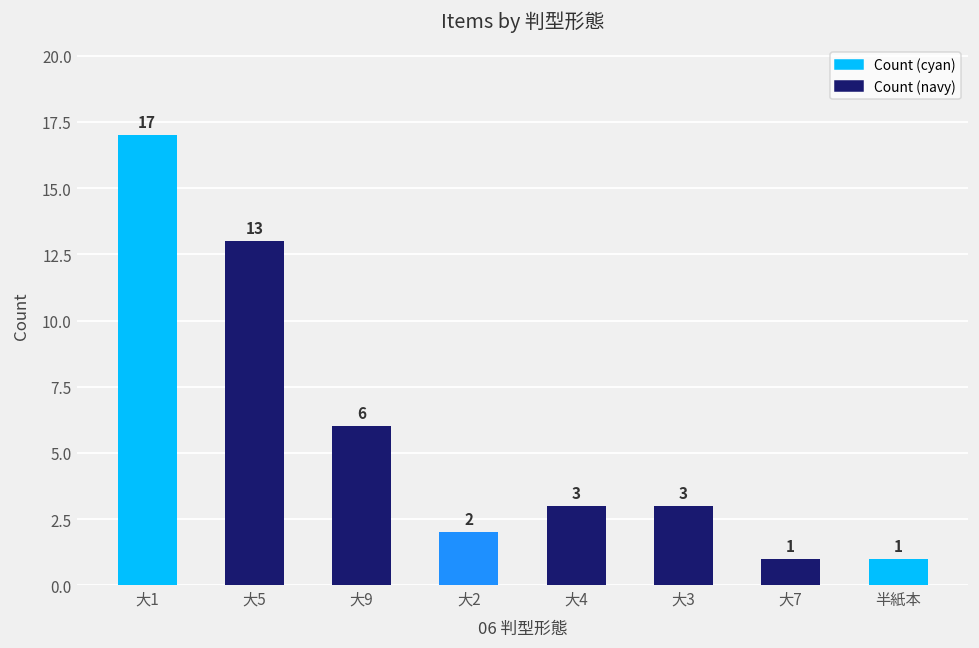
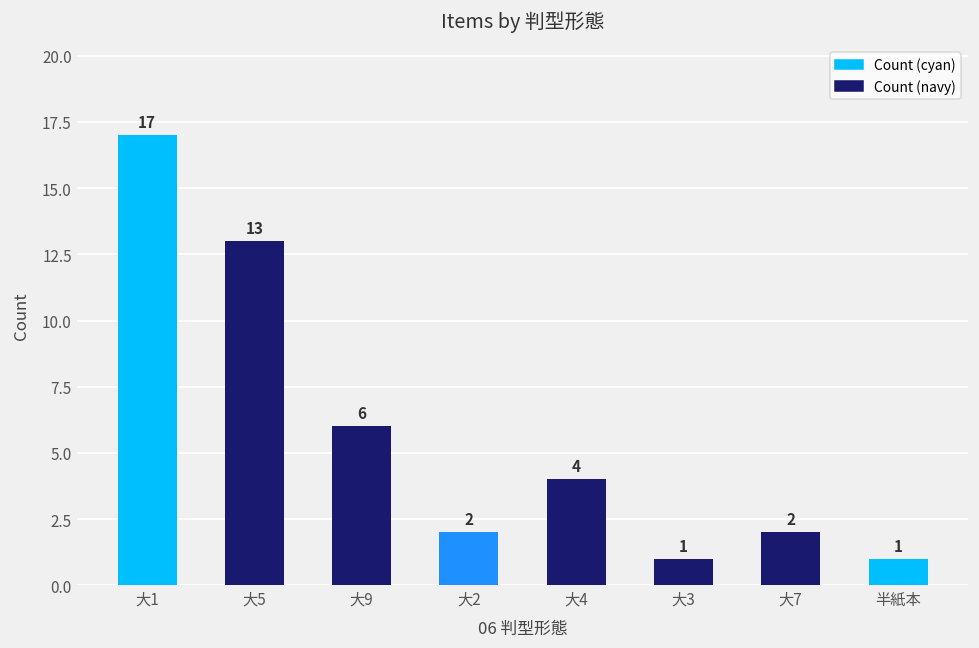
大4: 3 -> 4
大3: 3 -> 1
大7: 1 -> 2
